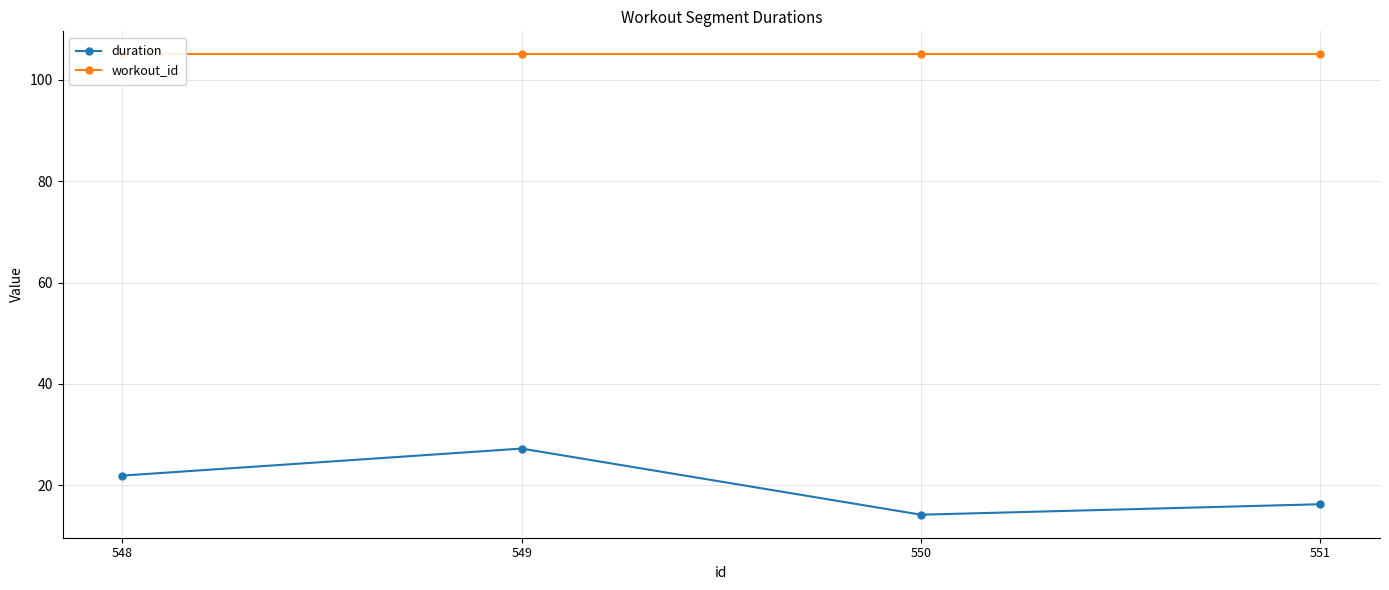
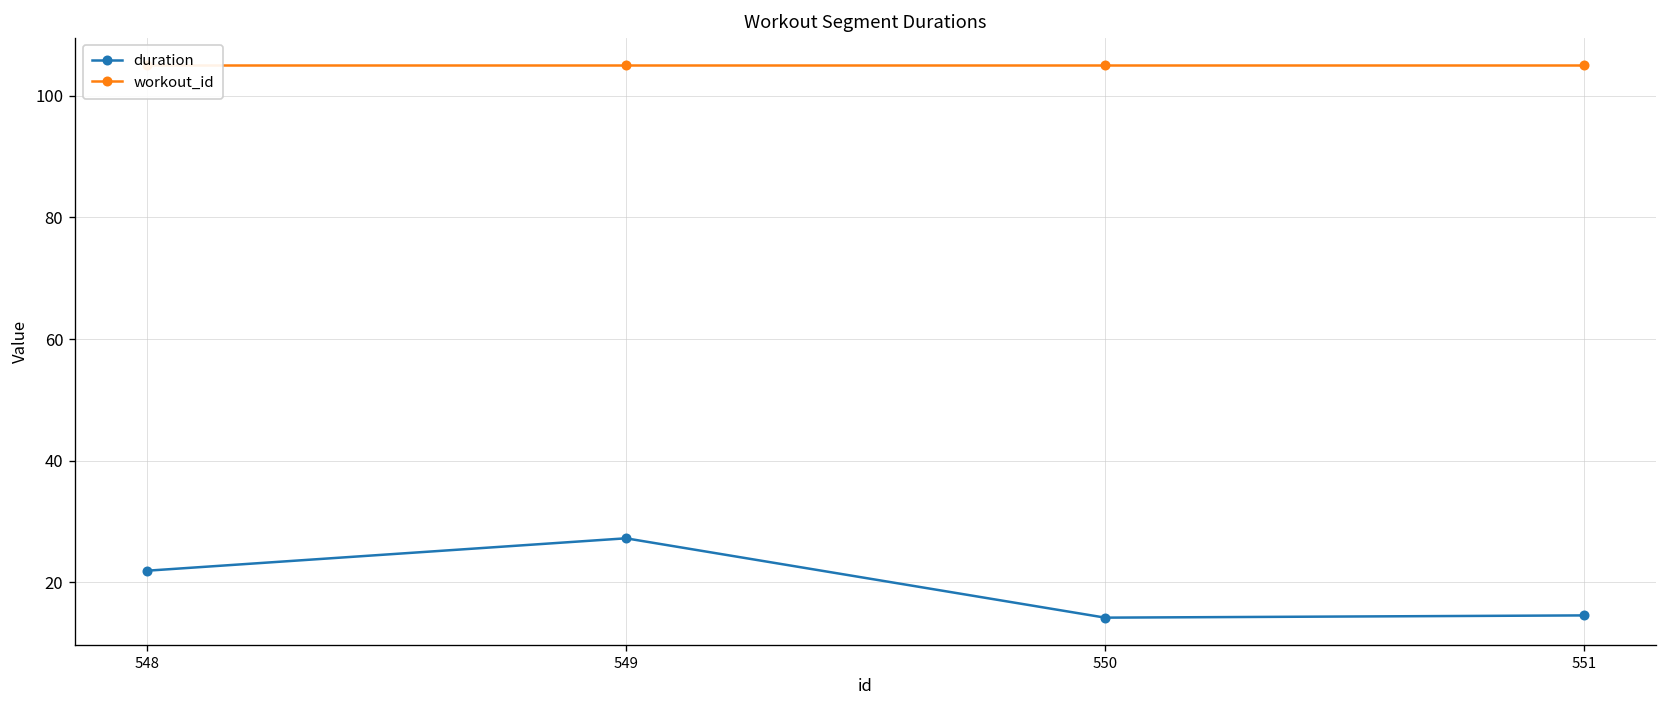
duration, 551: 16 -> 15
